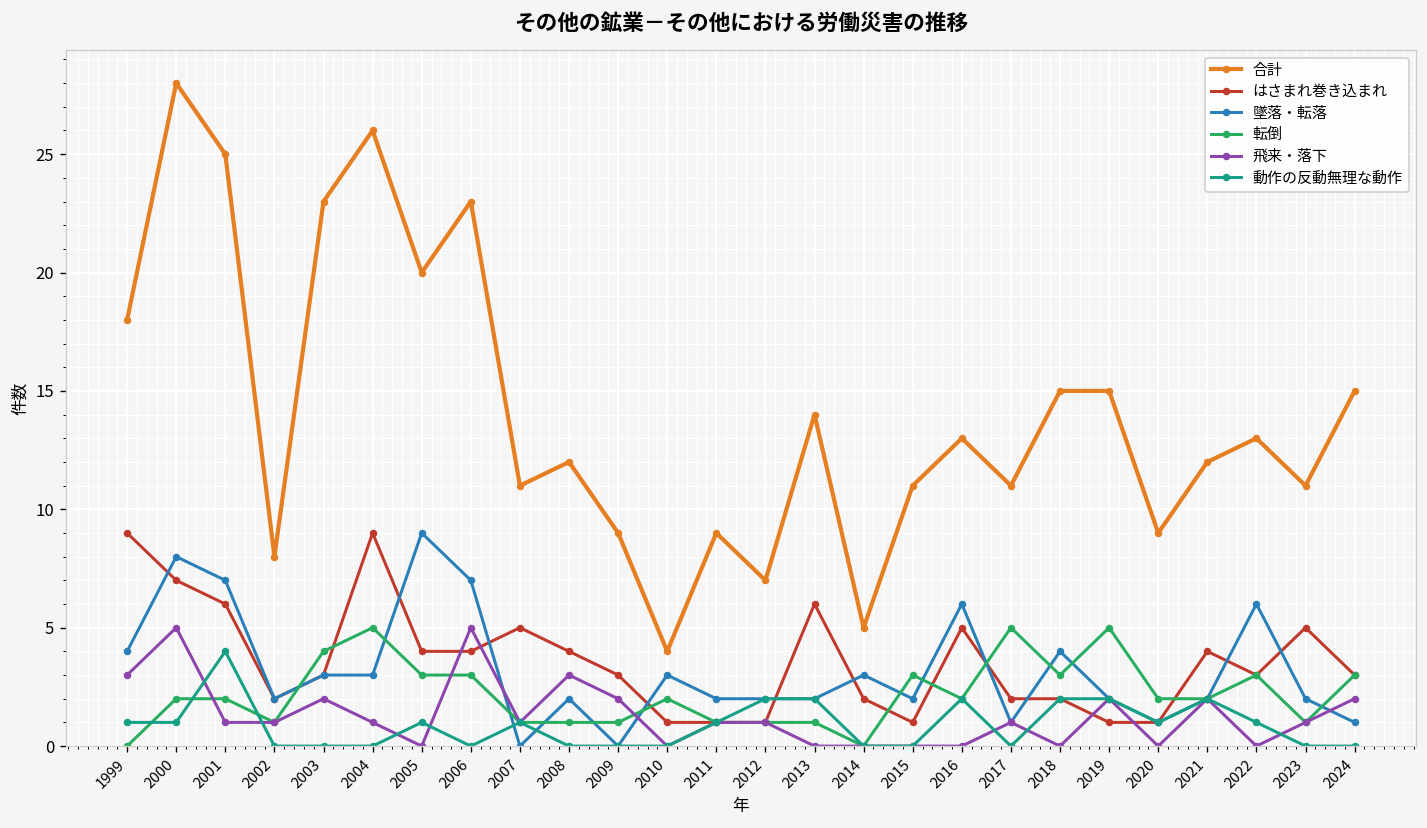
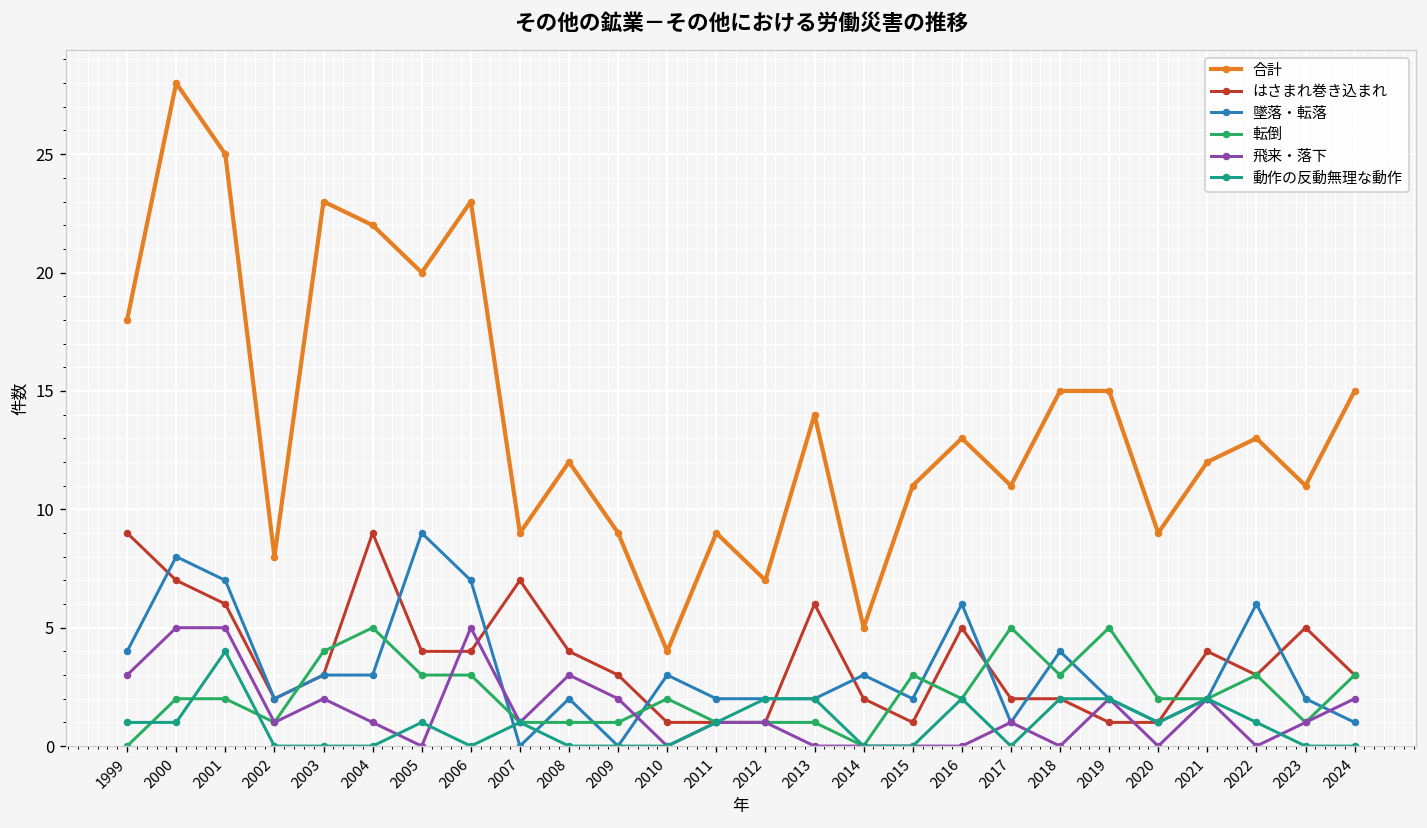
飛来・落下, 2001: 1 -> 5
合計, 2004: 26 -> 22
合計, 2007: 11 -> 9
はさまれ巻き込まれ, 2007: 5 -> 7
